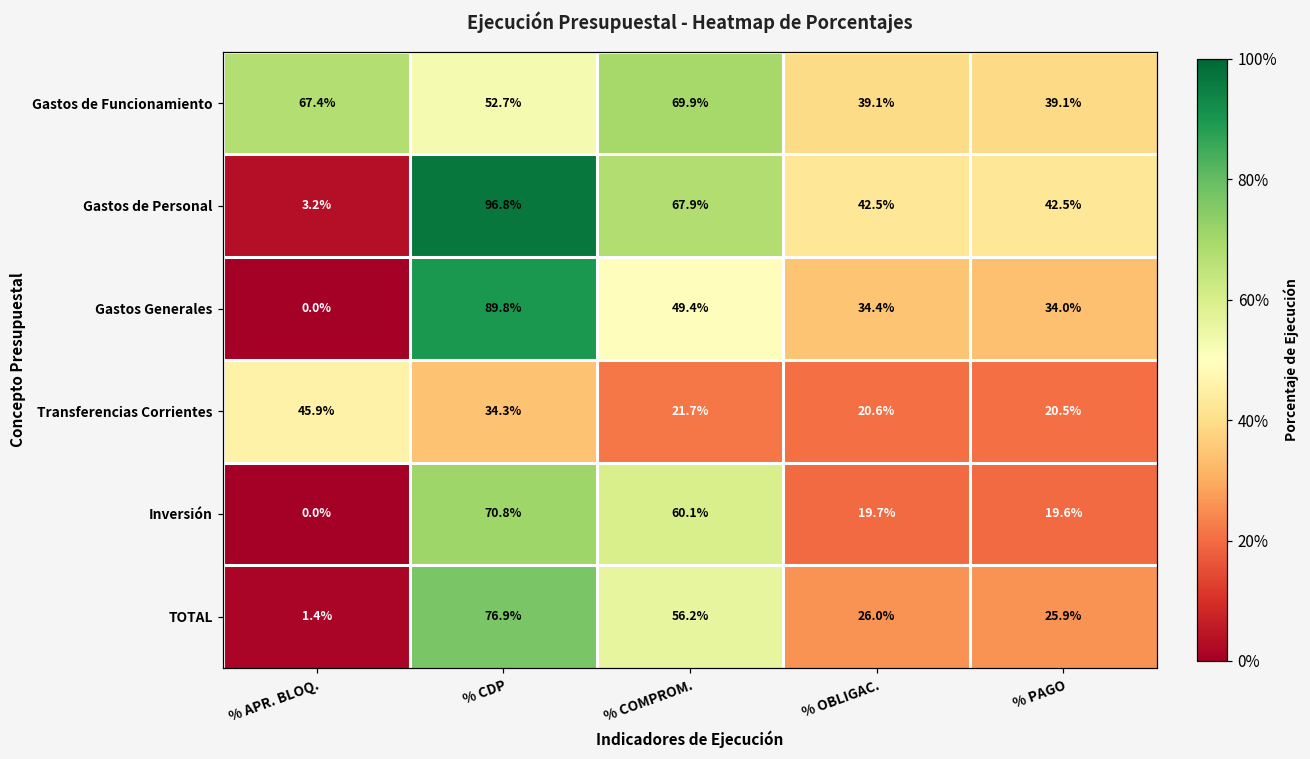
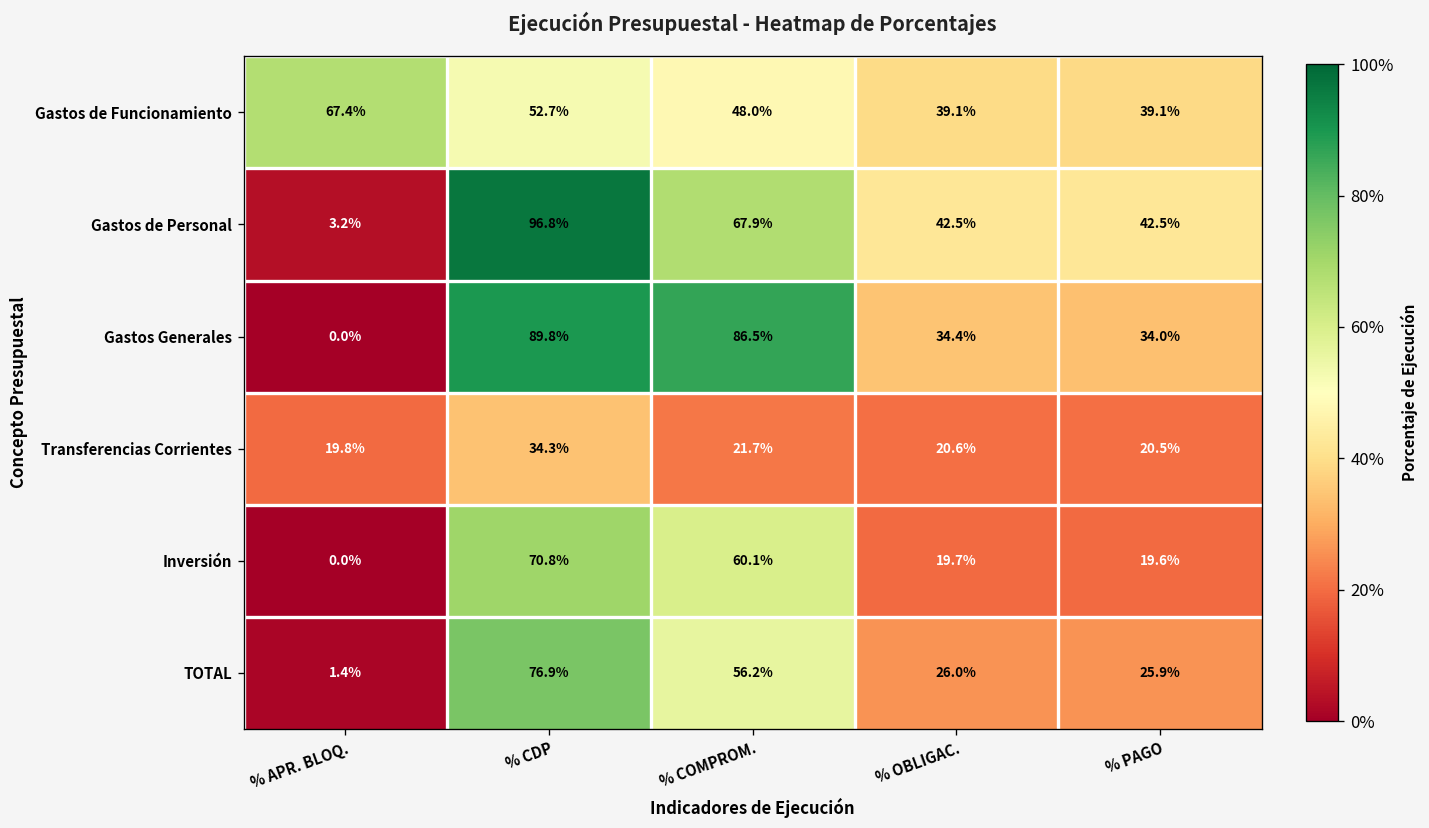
Gastos de Funcionamiento, % COMPROM.: 69.9% -> 48.0%
Gastos Generales, % COMPROM.: 49.4% -> 86.5%
Transferencias Corrientes, % APR. BLOQ.: 45.9% -> 19.8%
